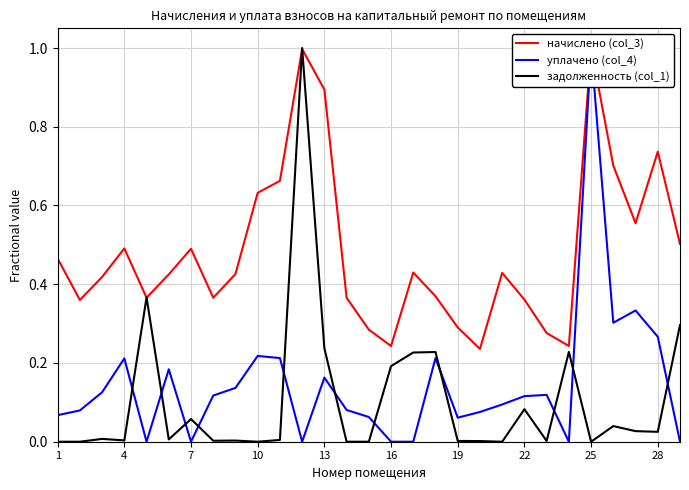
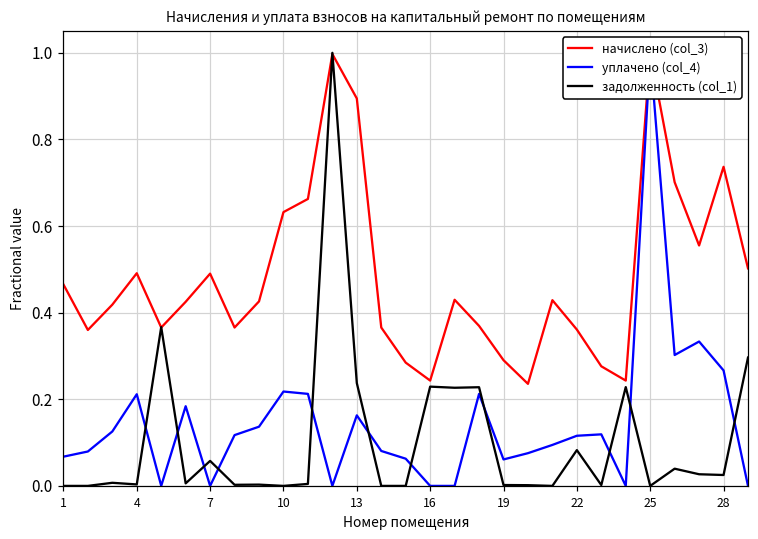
задолженность (col_1), 16: 0.19 -> 0.23
